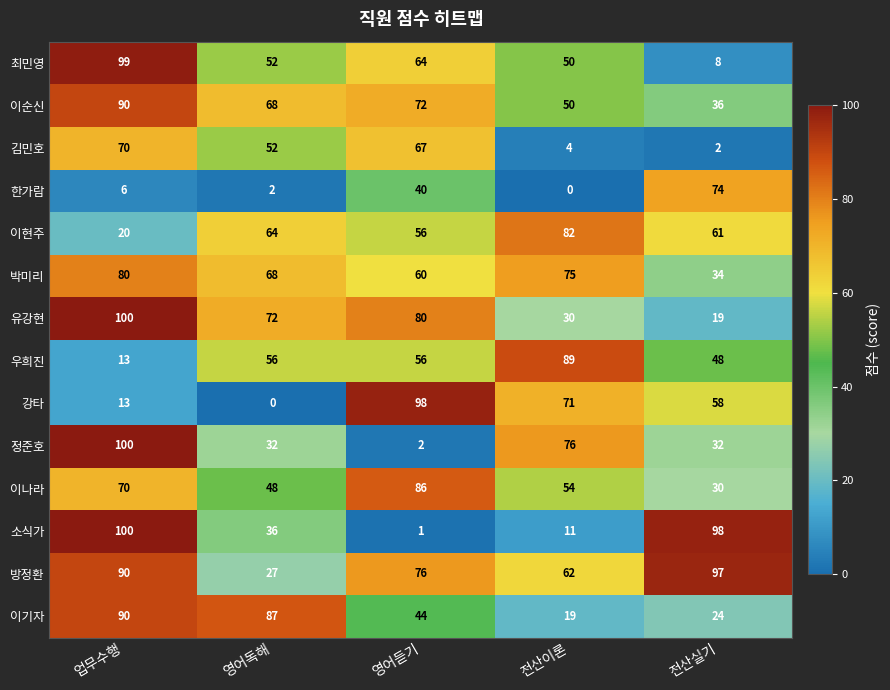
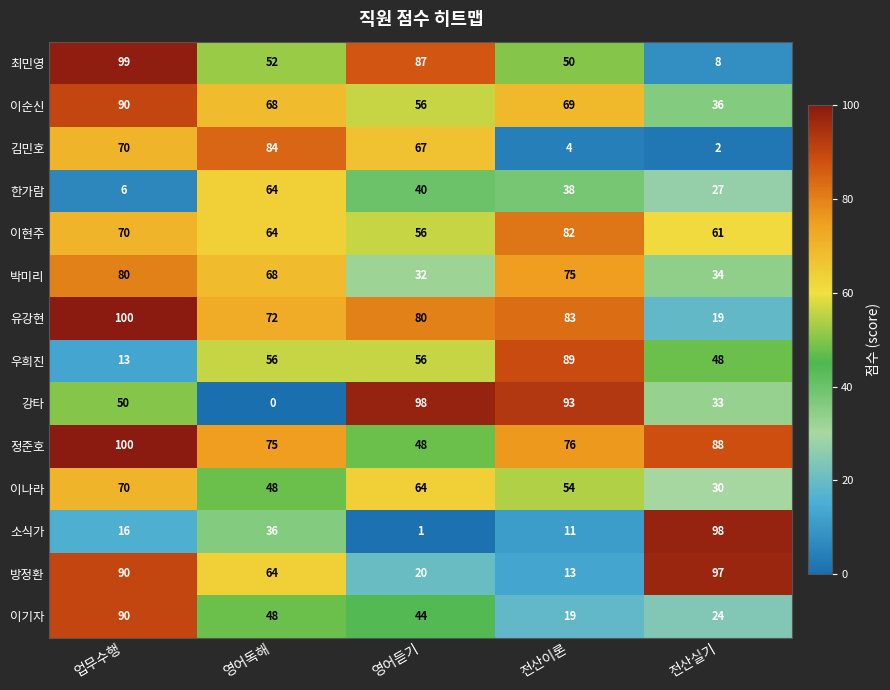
최민영, 영어듣기: 64 -> 87
이순신, 영어듣기: 72 -> 56
이순신, 전산이론: 50 -> 69
김민호, 영어독해: 52 -> 84
한가람, 영어독해: 2 -> 64
한가람, 전산이론: 0 -> 38
한가람, 전산실기: 74 -> 27
이현주, 업무수행: 20 -> 70
박미리, 영어듣기: 60 -> 32
유강현, 전산이론: 30 -> 83
강타, 업무수행: 13 -> 50
강타, 전산이론: 71 -> 93
강타, 전산실기: 58 -> 33
정준호, 영어독해: 32 -> 75
정준호, 영어듣기: 2 -> 48
정준호, 전산실기: 32 -> 88
이나라, 영어듣기: 86 -> 64
소식가, 업무수행: 100 -> 16
방정환, 영어독해: 27 -> 64
방정환, 영어듣기: 76 -> 20
방정환, 전산이론: 62 -> 13
이기자, 영어독해: 87 -> 48
